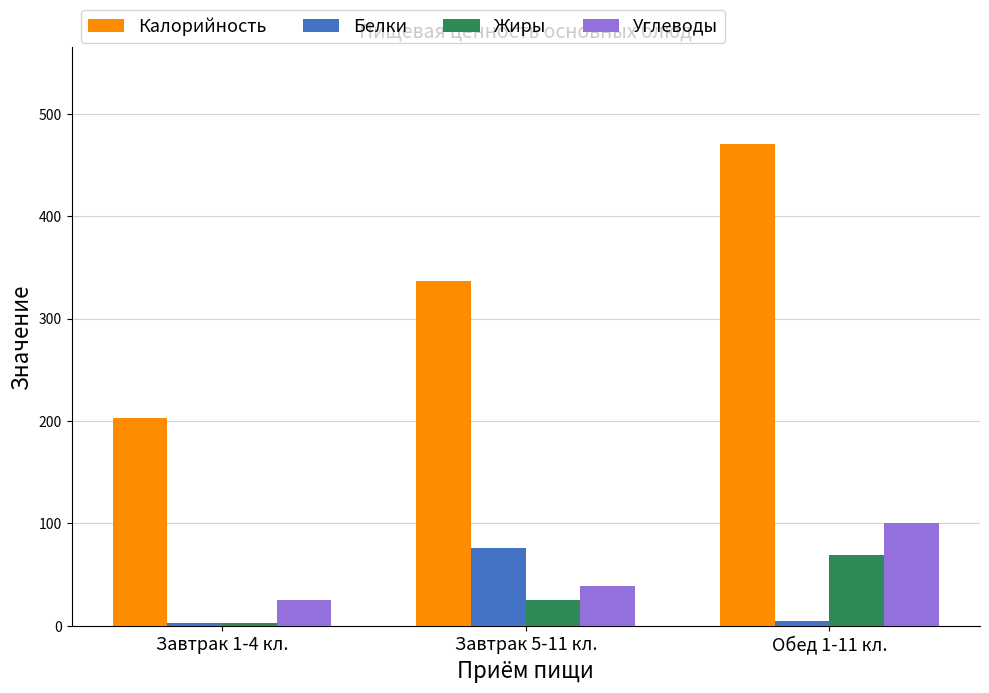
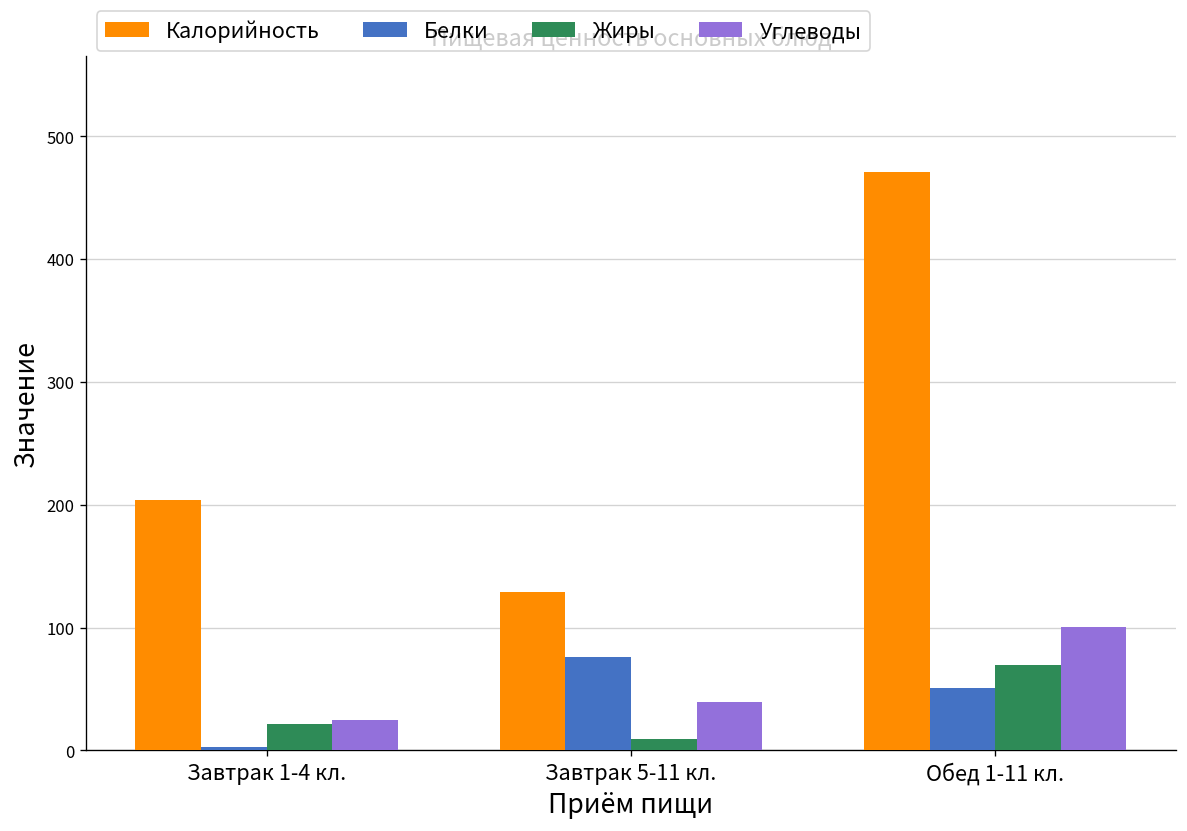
Жиры, Завтрак 1-4 кл.: 3 -> 21
Калорийность, Завтрак 5-11 кл.: 337 -> 129
Жиры, Завтрак 5-11 кл.: 25 -> 9
Белки, Обед 1-11 кл.: 5 -> 51
